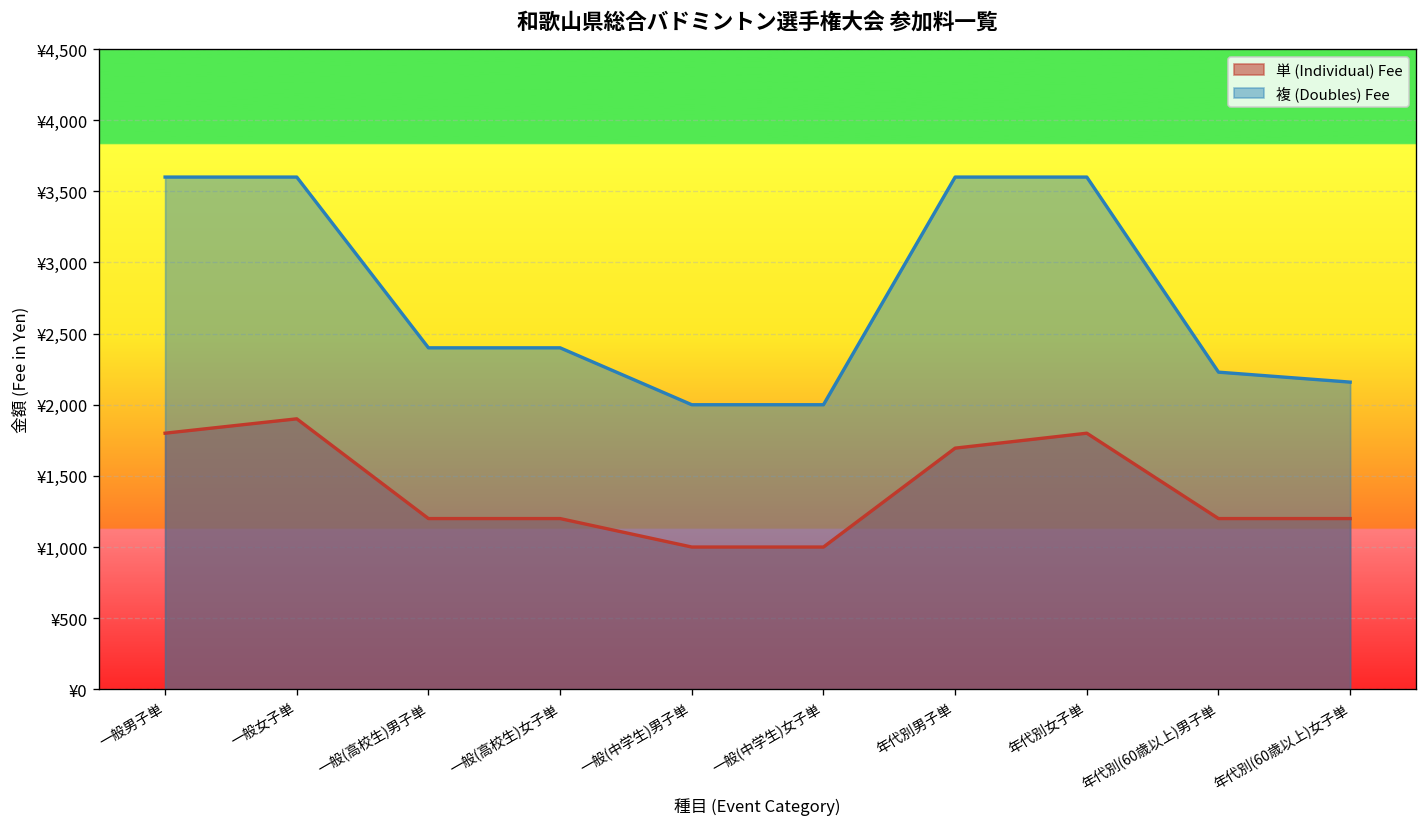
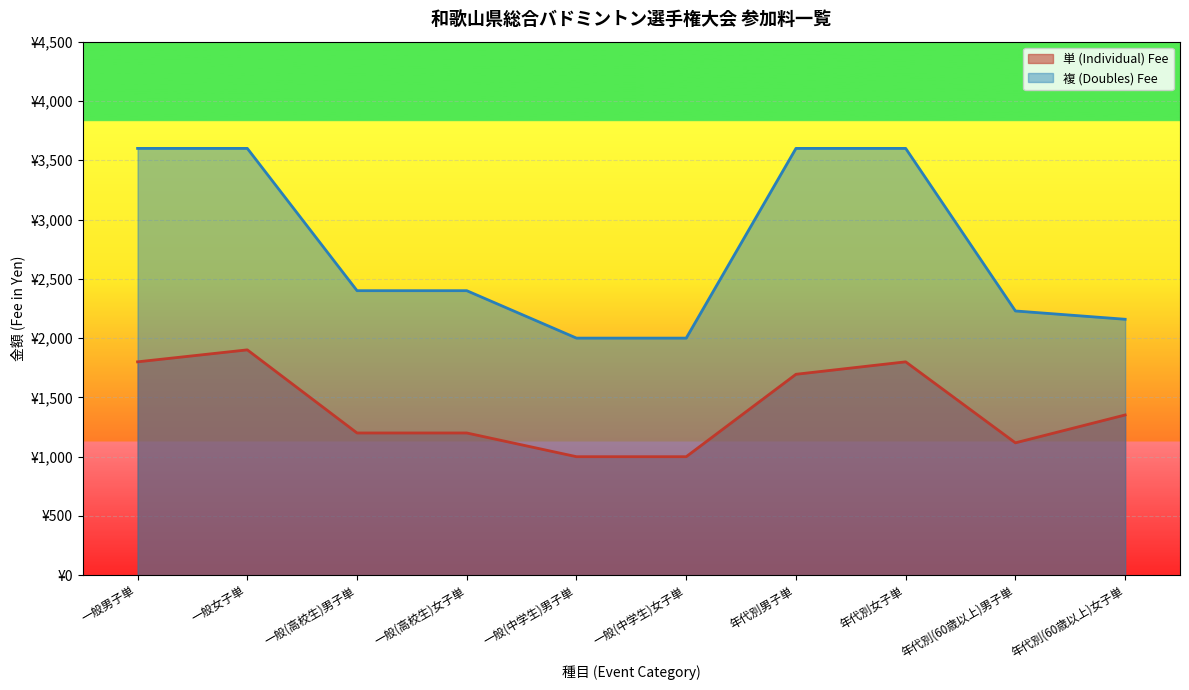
単 (Individual) Fee, 年代別(60歳以上)男子単: ¥1,200 -> ¥1,120
単 (Individual) Fee, 年代別(60歳以上)女子単: ¥1,200 -> ¥1,350
